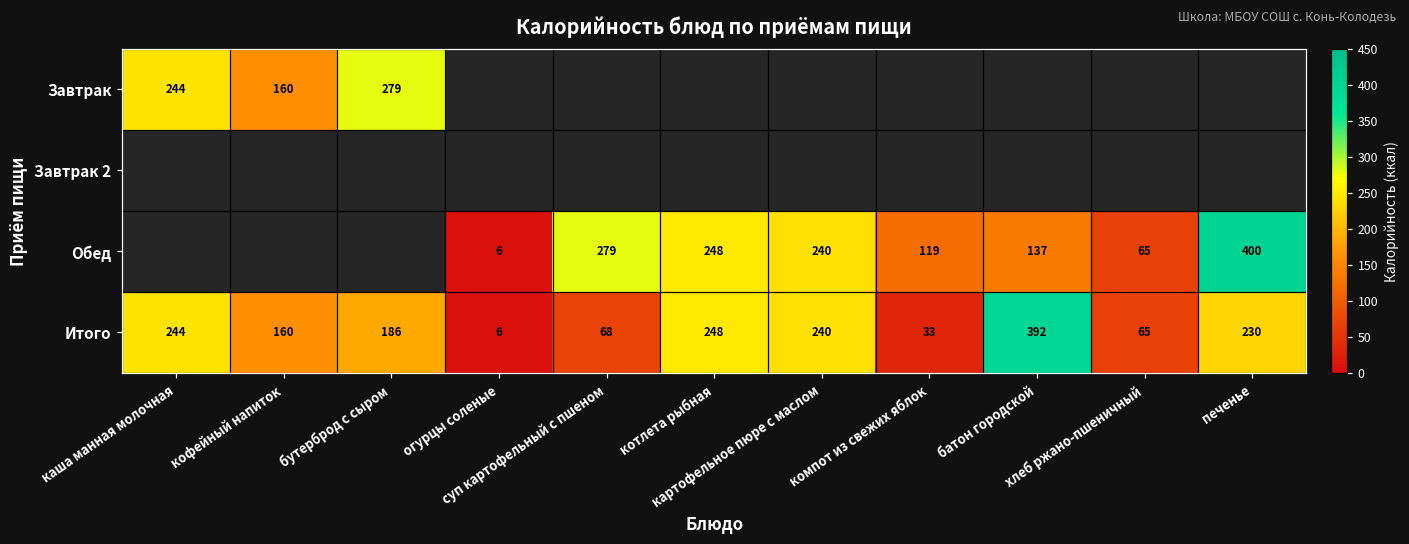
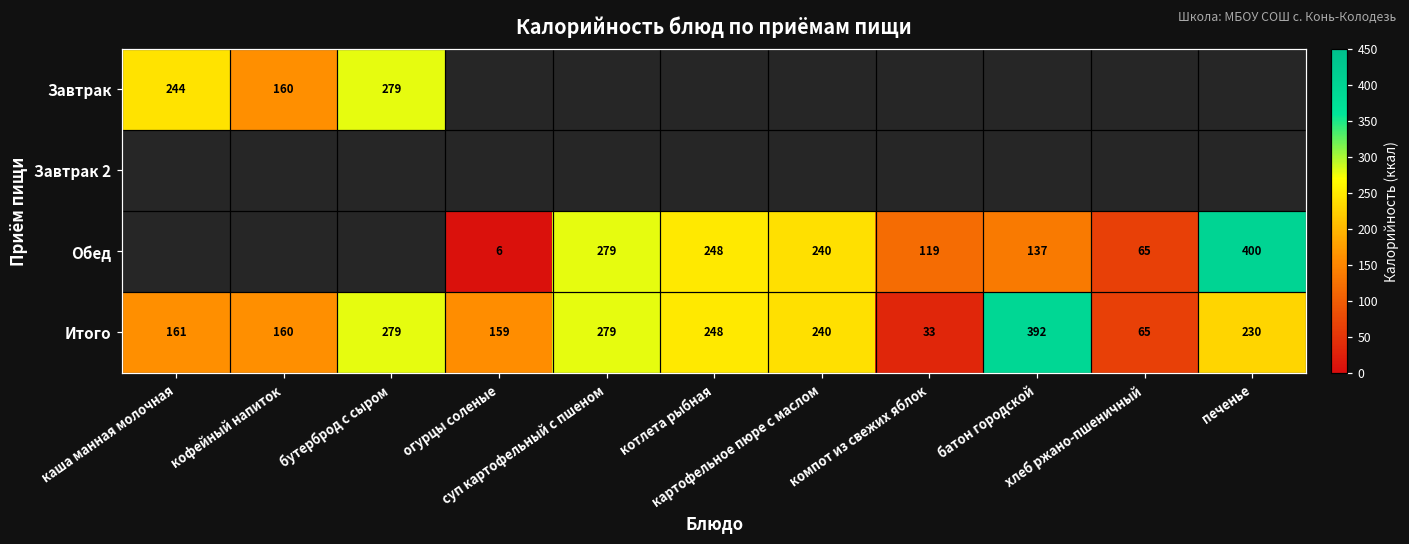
Итого, каша манная молочная: 244 -> 161
Итого, бутерброд с сыром: 186 -> 279
Итого, огурцы соленые: 6 -> 159
Итого, суп картофельный с пшеном: 68 -> 279
